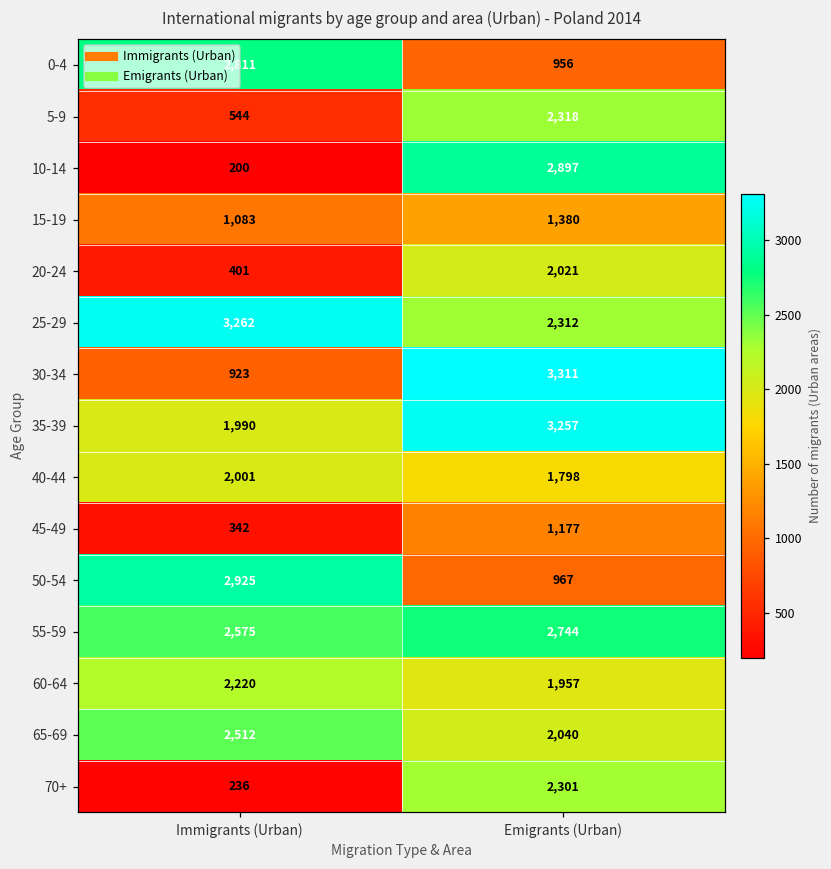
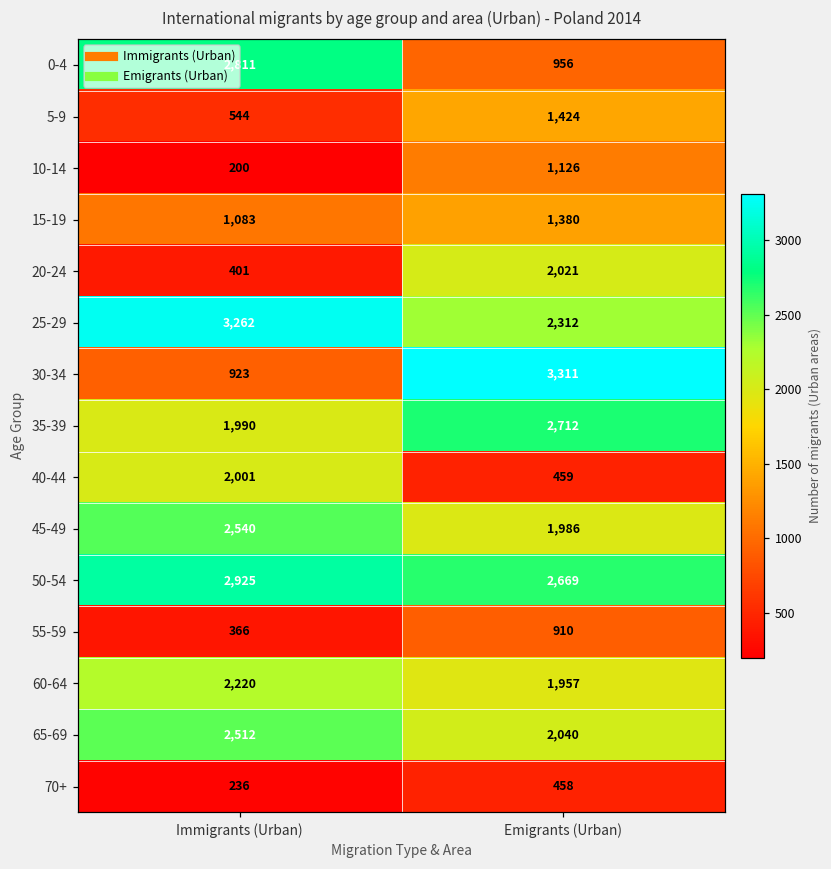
5-9, Emigrants (Urban): 2,318 -> 1,424
10-14, Emigrants (Urban): 2,897 -> 1,126
35-39, Emigrants (Urban): 3,257 -> 2,712
40-44, Emigrants (Urban): 1,798 -> 459
45-49, Immigrants (Urban): 342 -> 2,540
45-49, Emigrants (Urban): 1,177 -> 1,986
50-54, Emigrants (Urban): 967 -> 2,669
55-59, Immigrants (Urban): 2,575 -> 366
55-59, Emigrants (Urban): 2,744 -> 910
70+, Emigrants (Urban): 2,301 -> 458
